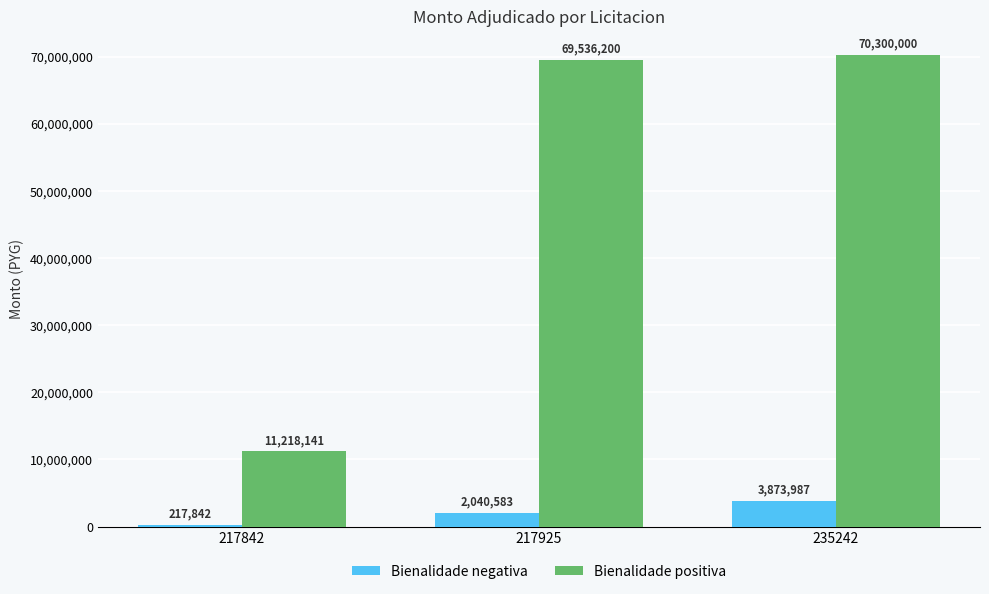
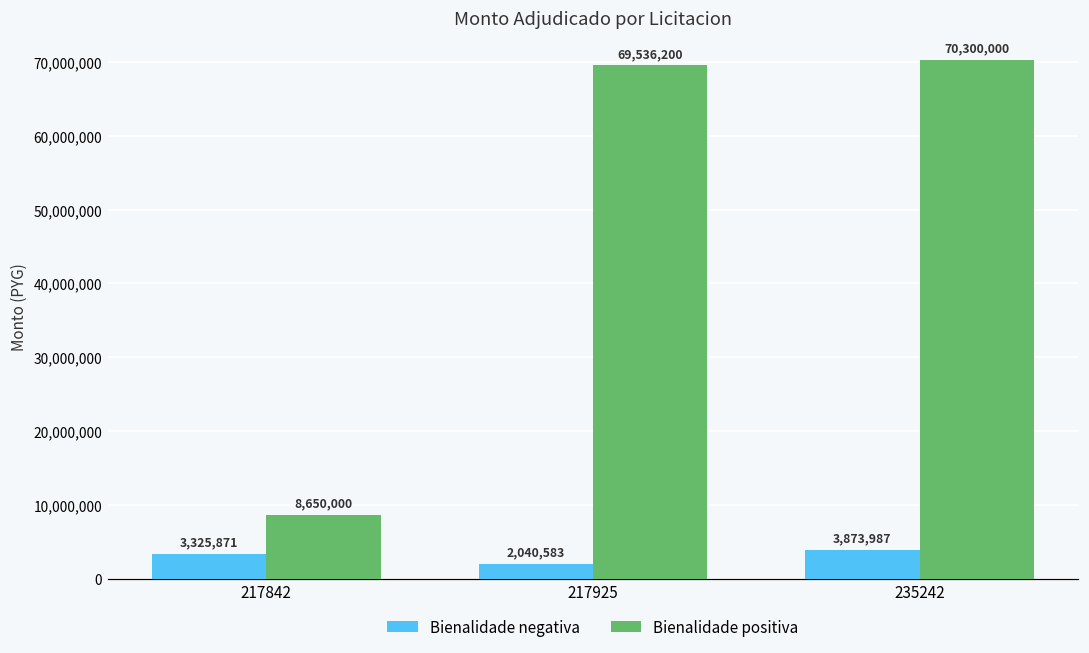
Bienalidade negativa, 217842: 217,842 -> 3,325,871
Bienalidade positiva, 217842: 11,218,141 -> 8,650,000
